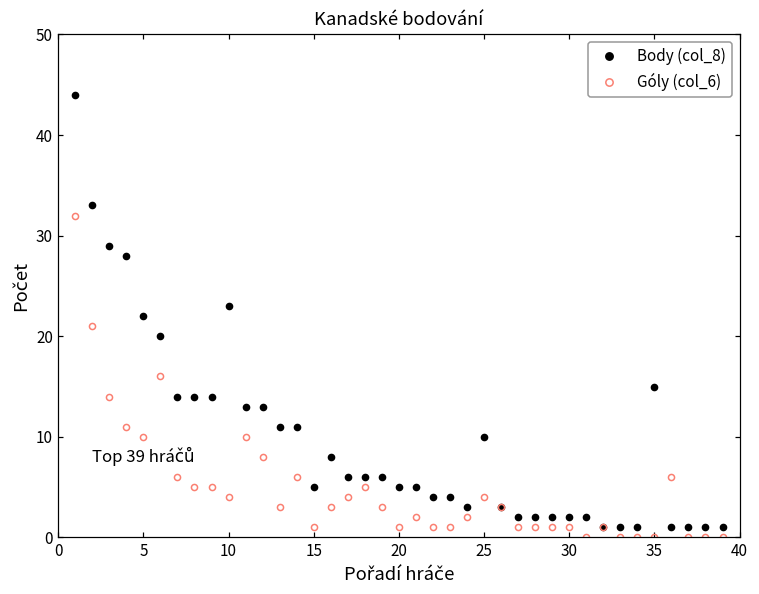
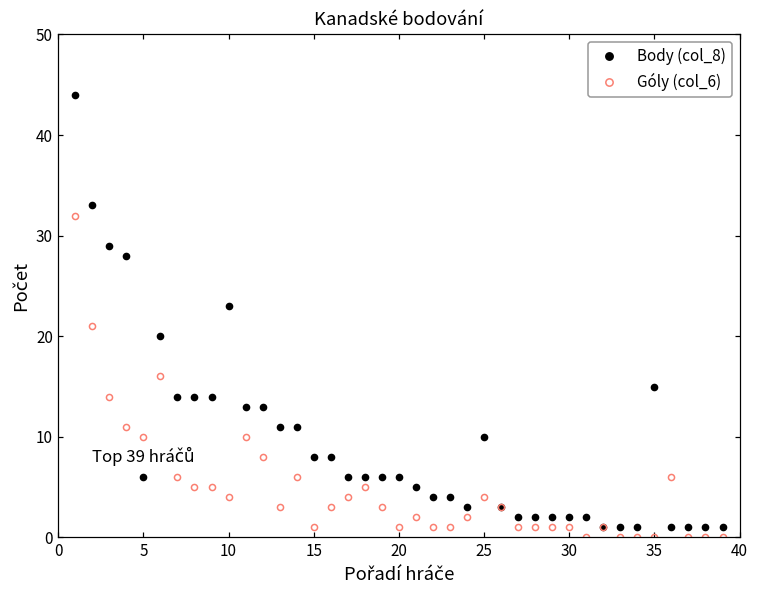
Body (col_8), 5: 22 -> 6
Body (col_8), 15: 5 -> 8
Body (col_8), 20: 5 -> 6
